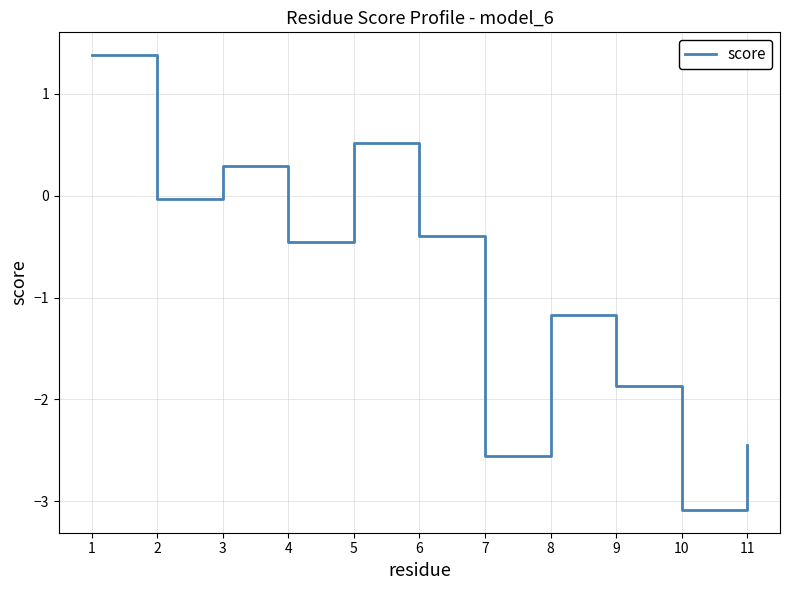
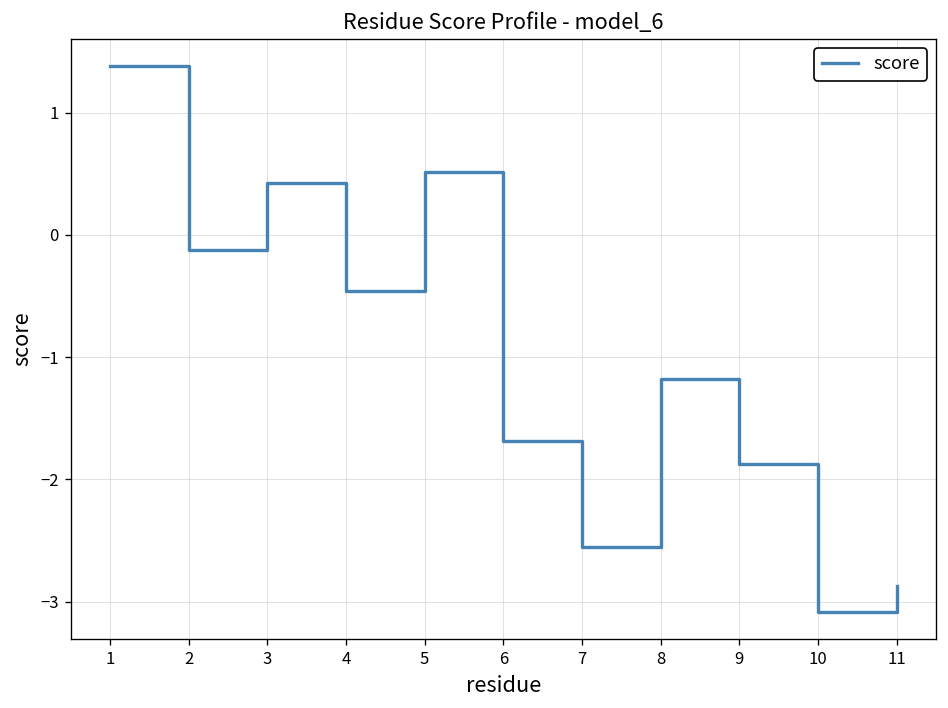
2: -0.03 -> -0.12
3: 0.29 -> 0.42
6: -0.40 -> -1.68
11: -2.45 -> -2.87
